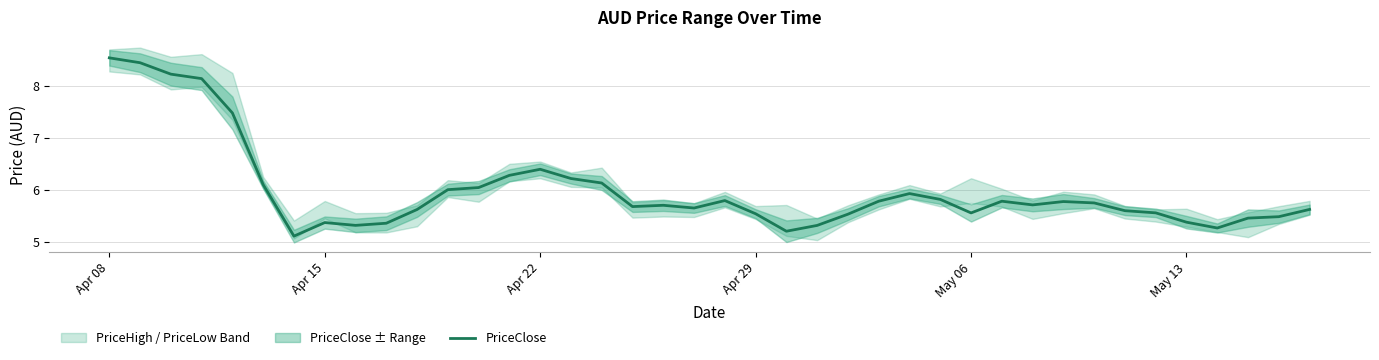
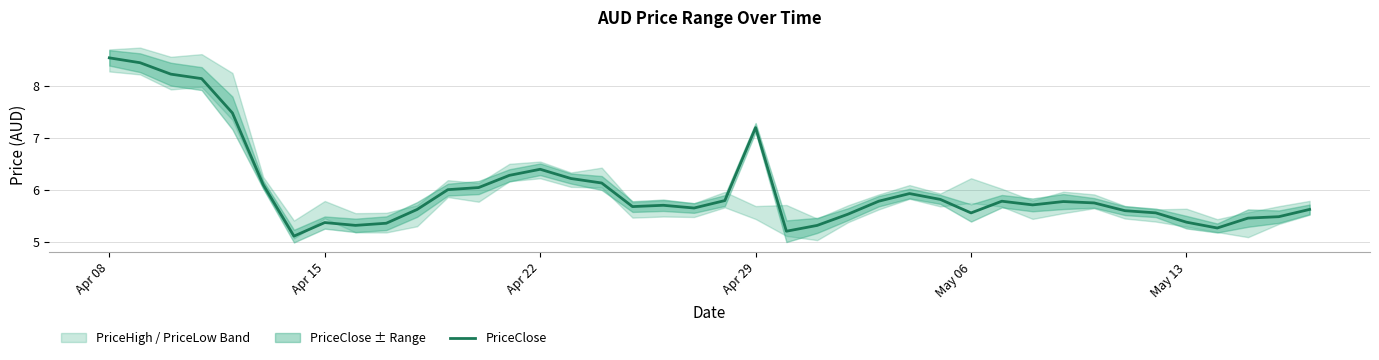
PriceClose, Apr 29: 5.5 -> 7.2
